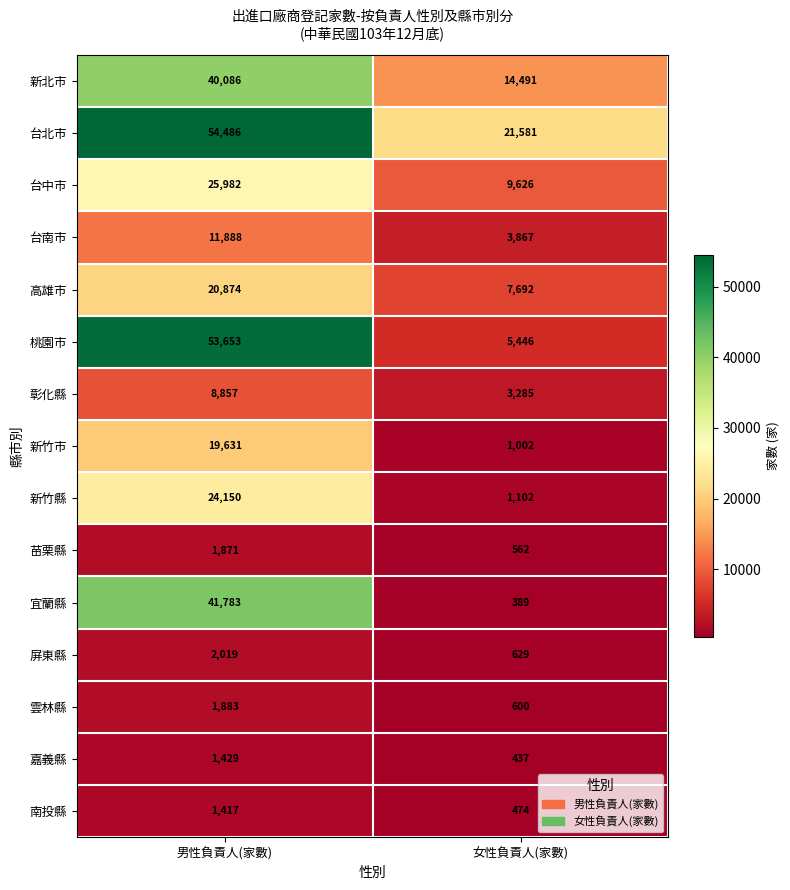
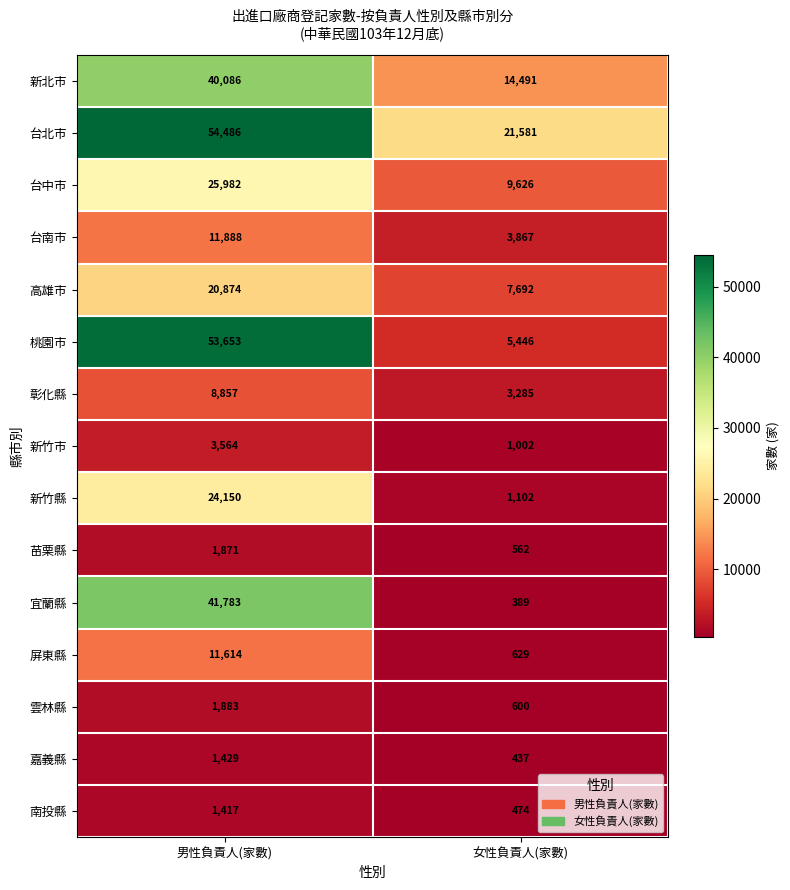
新竹市, 男性負責人(家數): 19,631 -> 3,564
屏東縣, 男性負責人(家數): 2,019 -> 11,614
